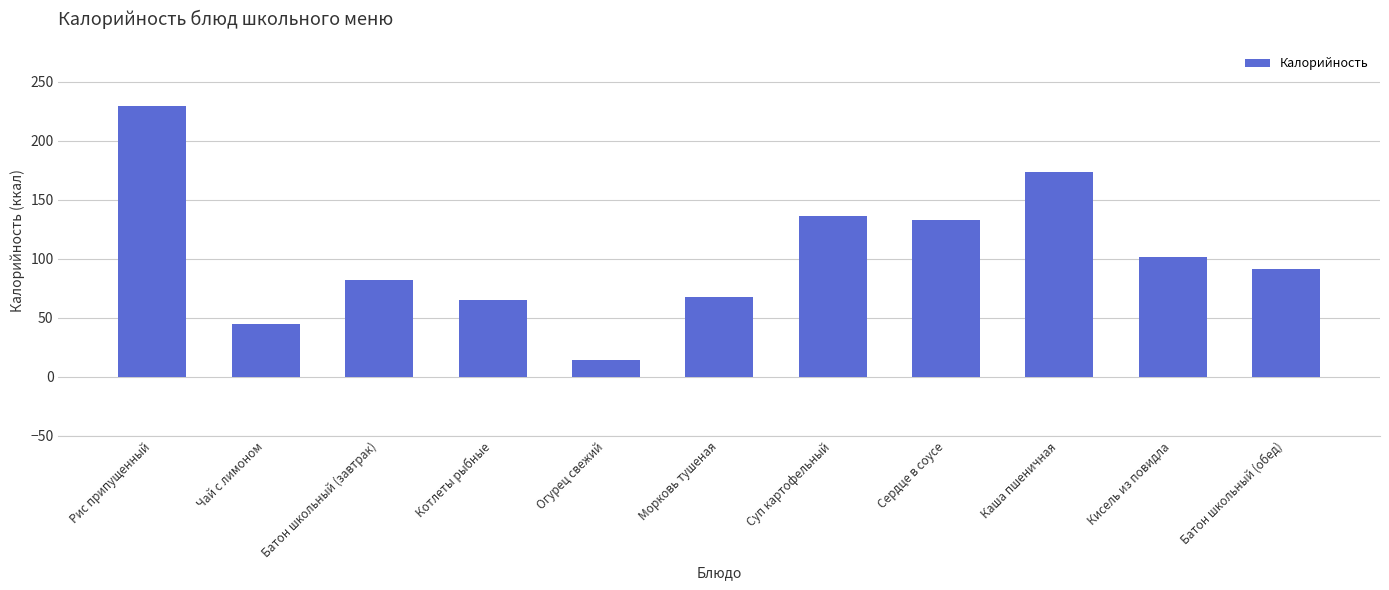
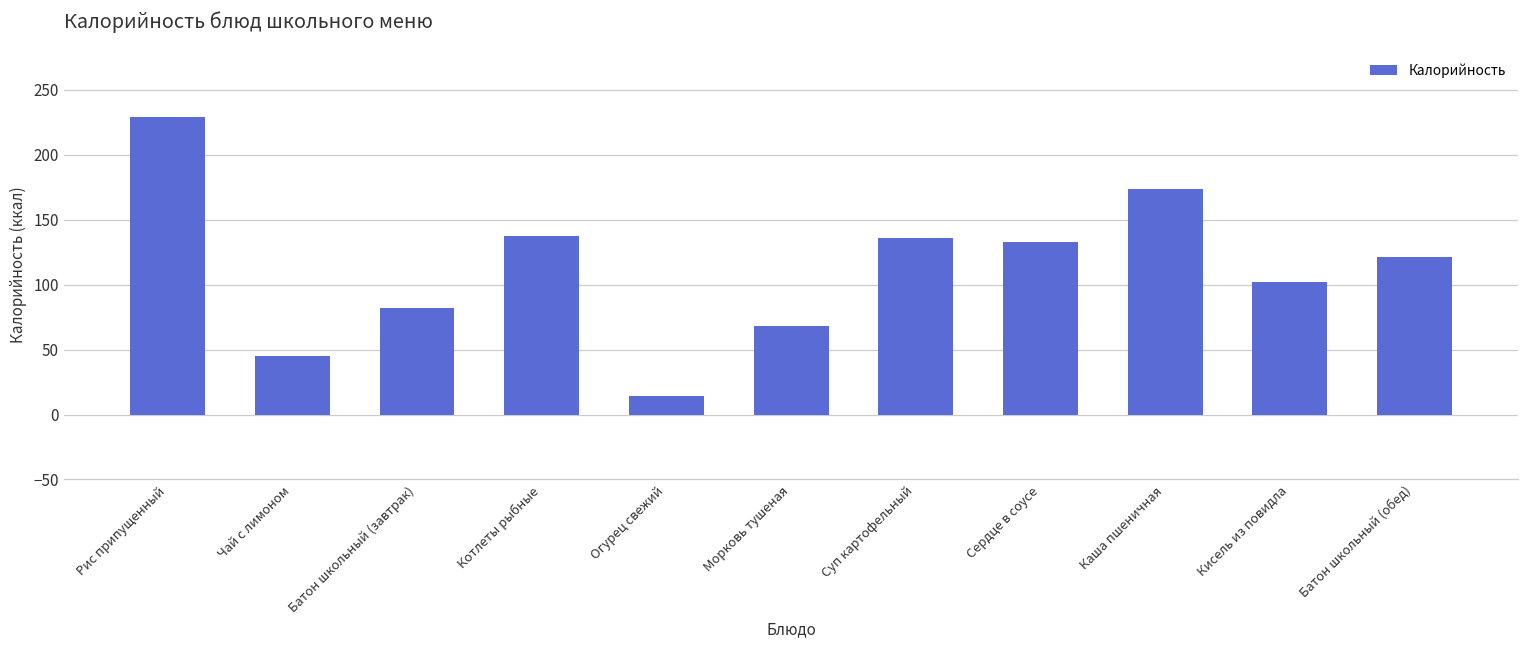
Котлеты рыбные: 65 -> 137
Батон школьный (обед): 92 -> 121
